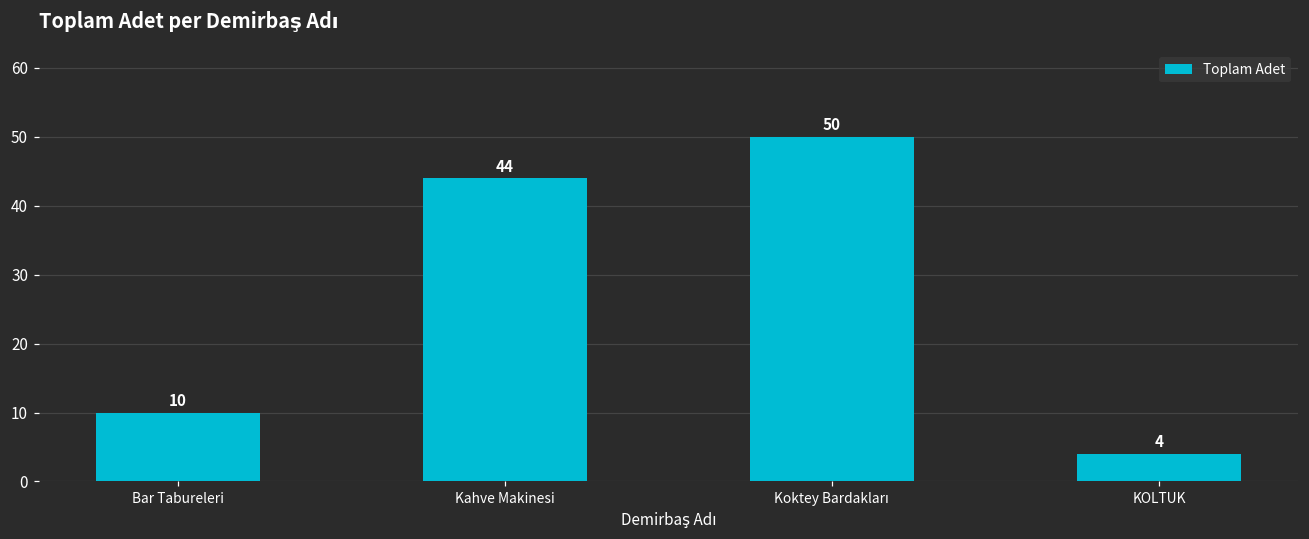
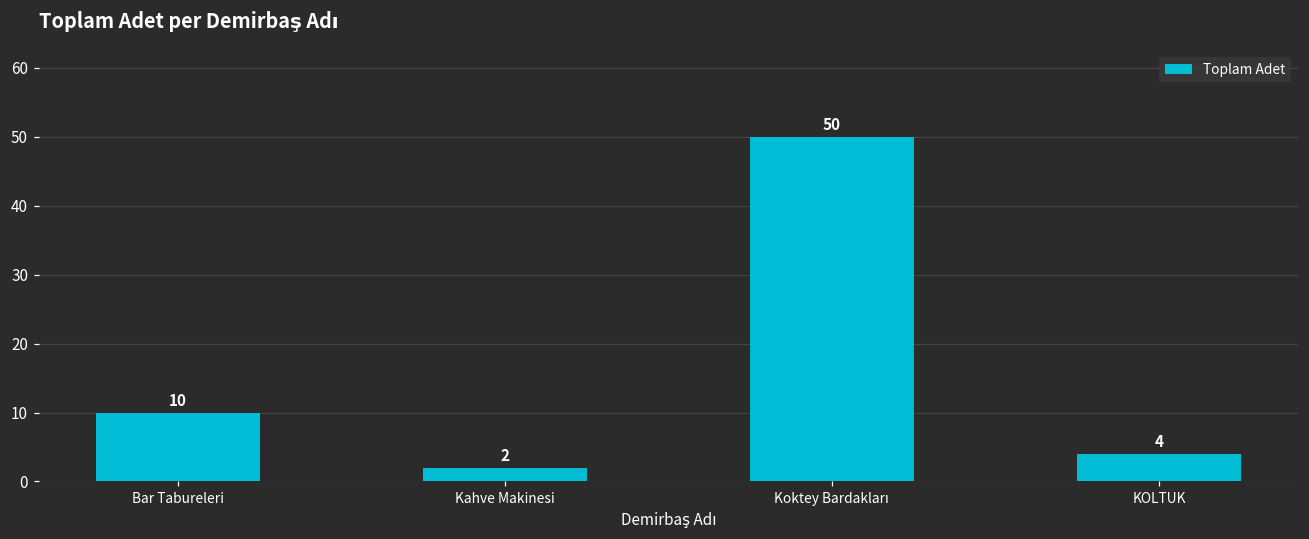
Kahve Makinesi: 44 -> 2
